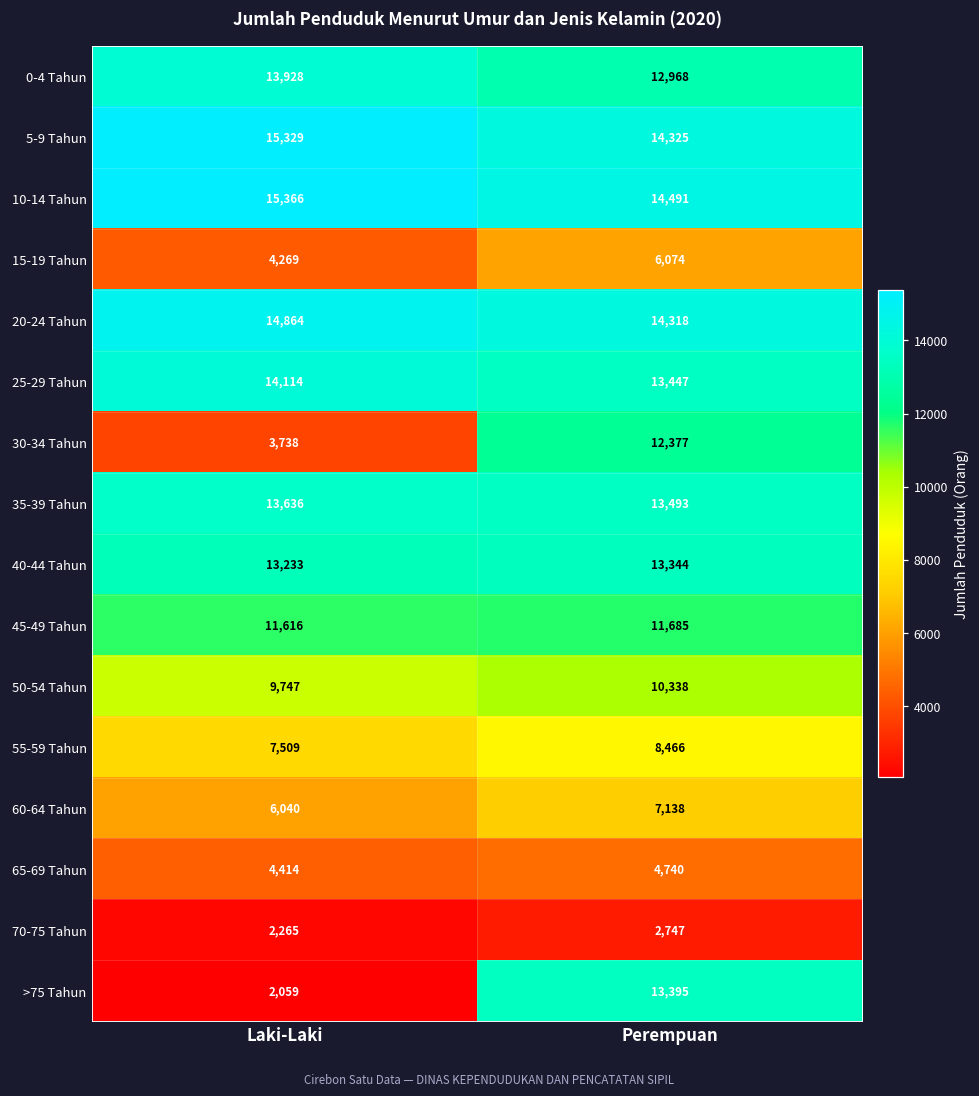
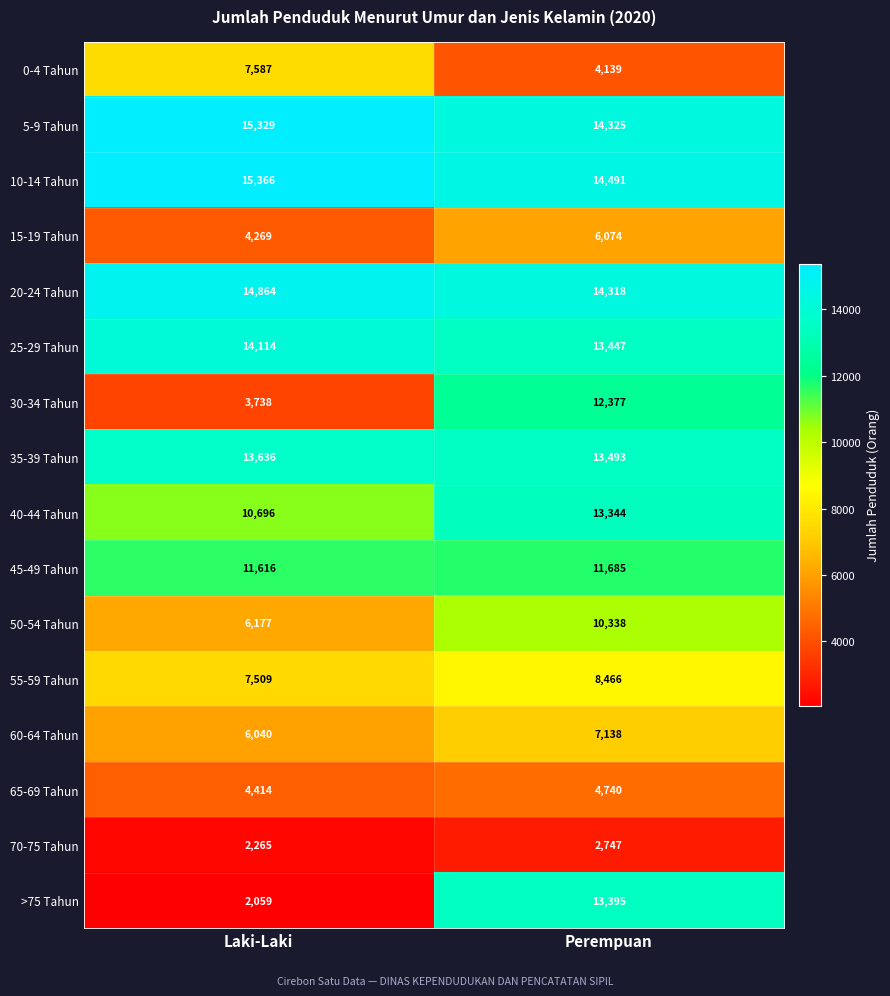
0-4 Tahun, Laki-Laki: 13,928 -> 7,587
0-4 Tahun, Perempuan: 12,968 -> 4,139
40-44 Tahun, Laki-Laki: 13,233 -> 10,696
50-54 Tahun, Laki-Laki: 9,747 -> 6,177
